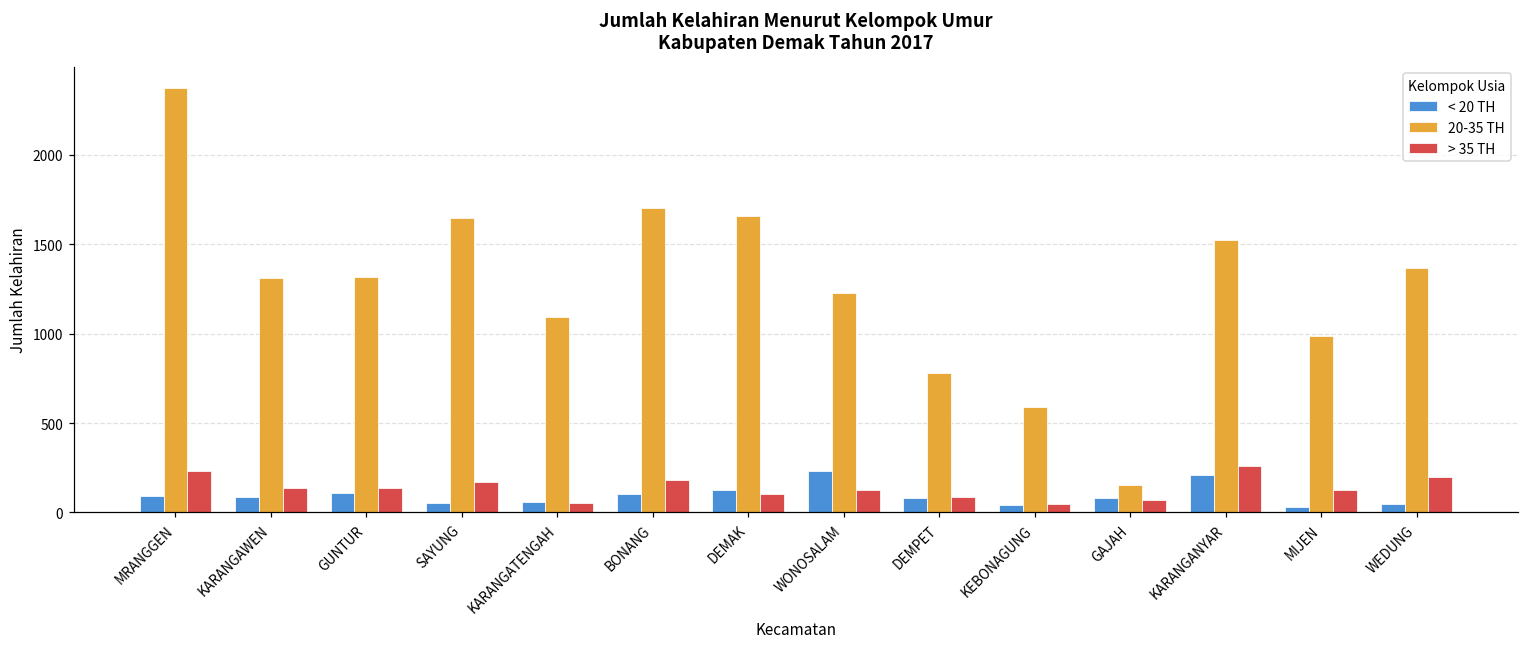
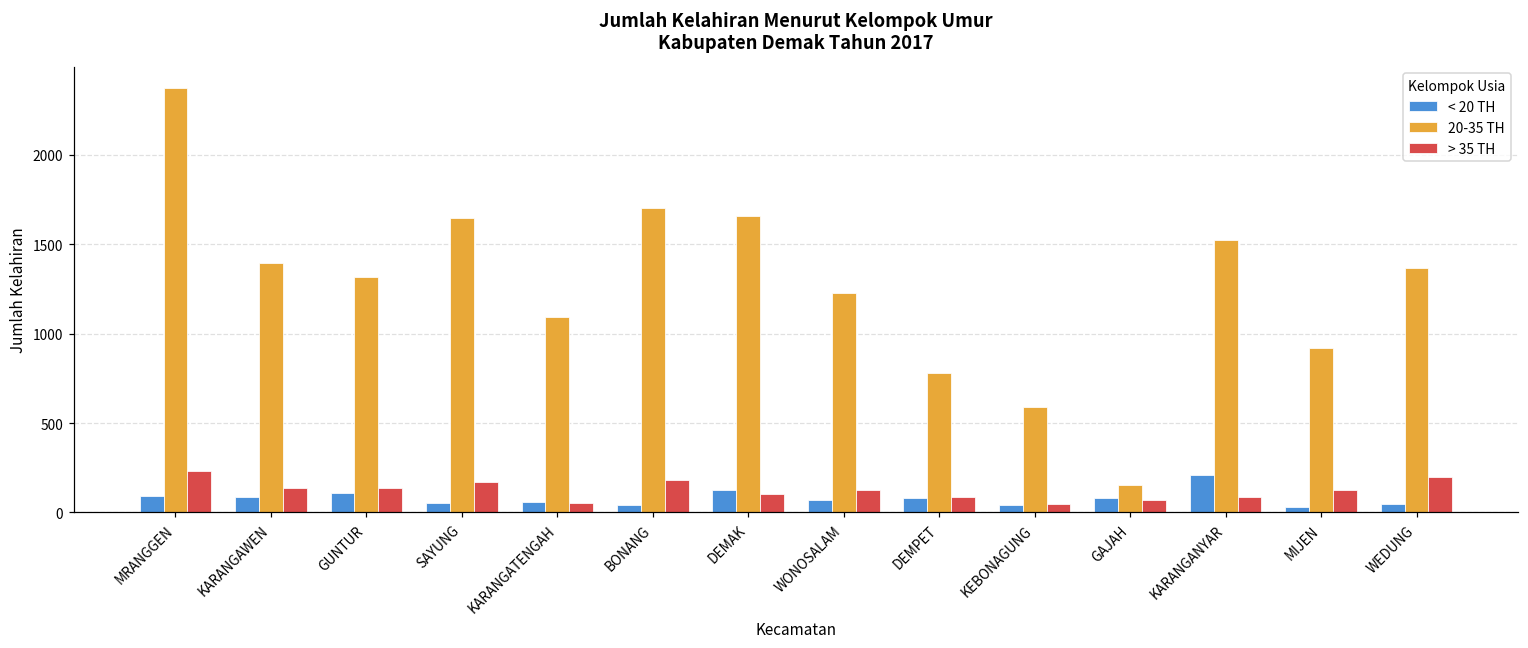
20-35 TH, KARANGAWEN: 1310 -> 1400
< 20 TH, BONANG: 100 -> 40
< 20 TH, WONOSALAM: 230 -> 70
> 35 TH, KARANGANYAR: 260 -> 90
20-35 TH, MIJEN: 990 -> 920
